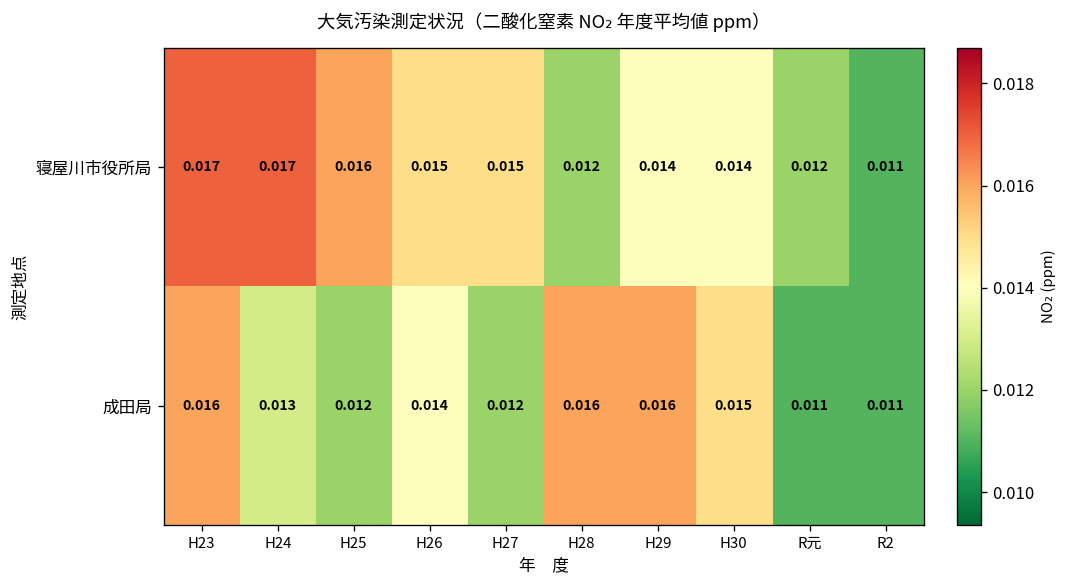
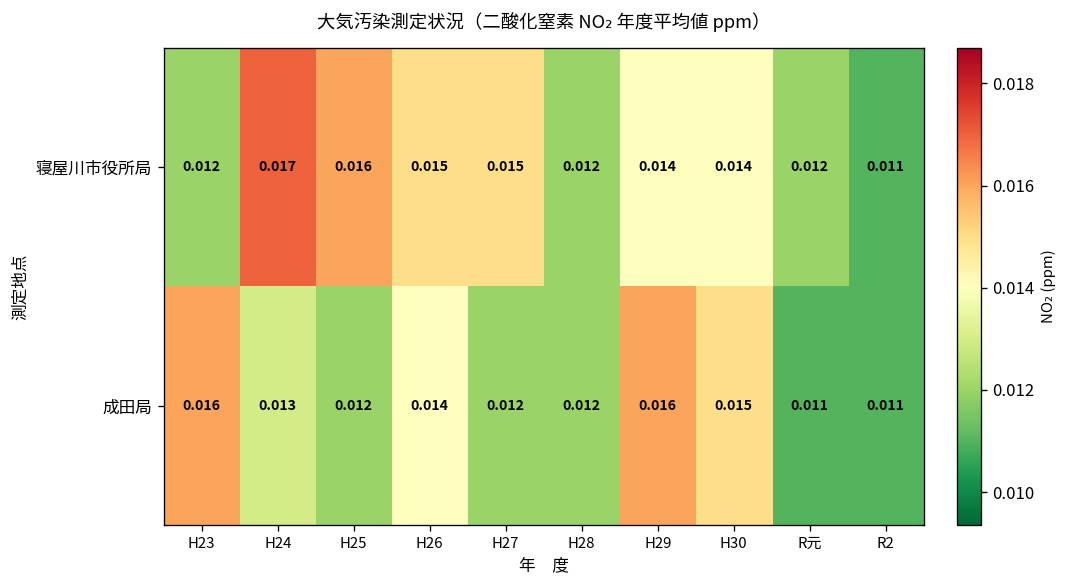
寝屋川市役所局, H23: 0.017 -> 0.012
成田局, H28: 0.016 -> 0.012
